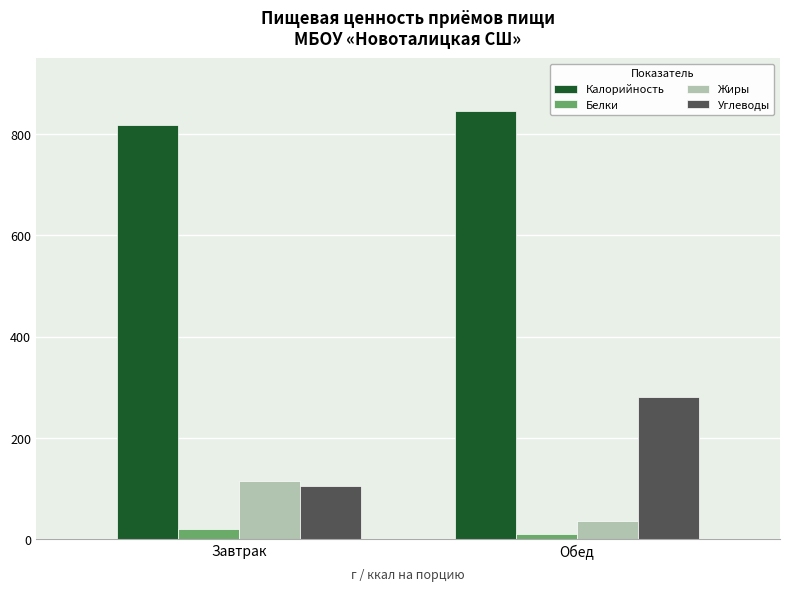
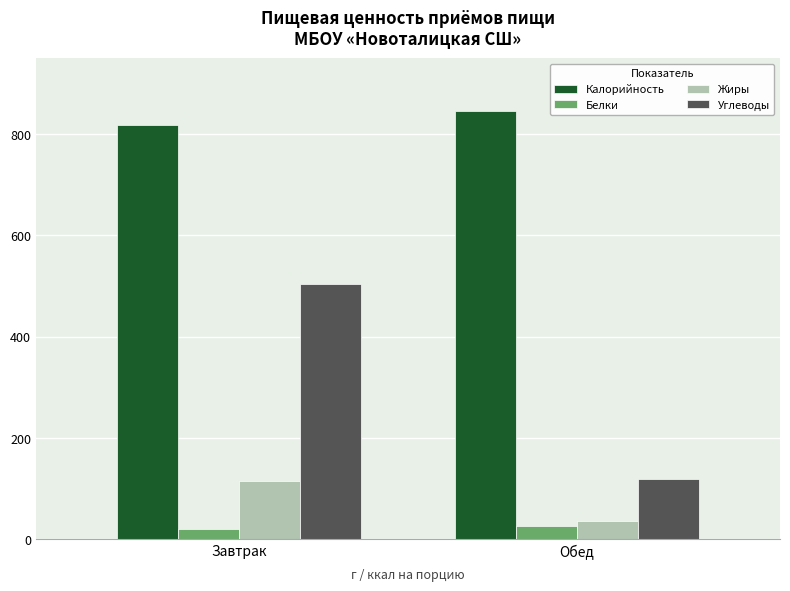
Углеводы, Завтрак: 110 -> 500
Белки, Обед: 10 -> 30
Углеводы, Обед: 280 -> 120
